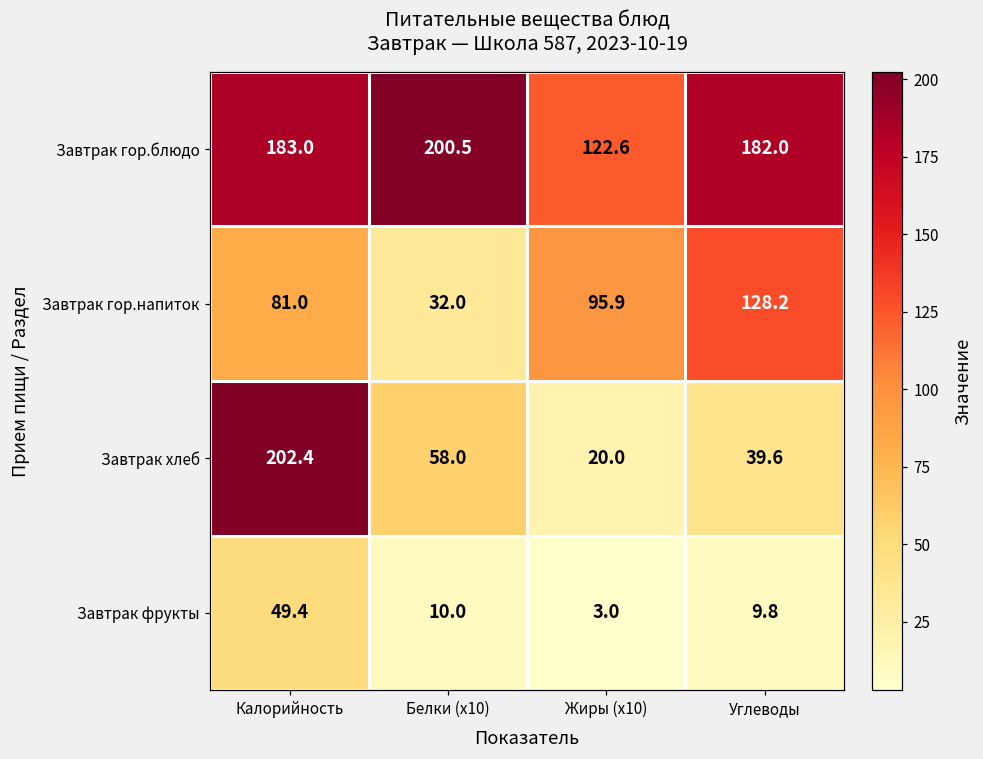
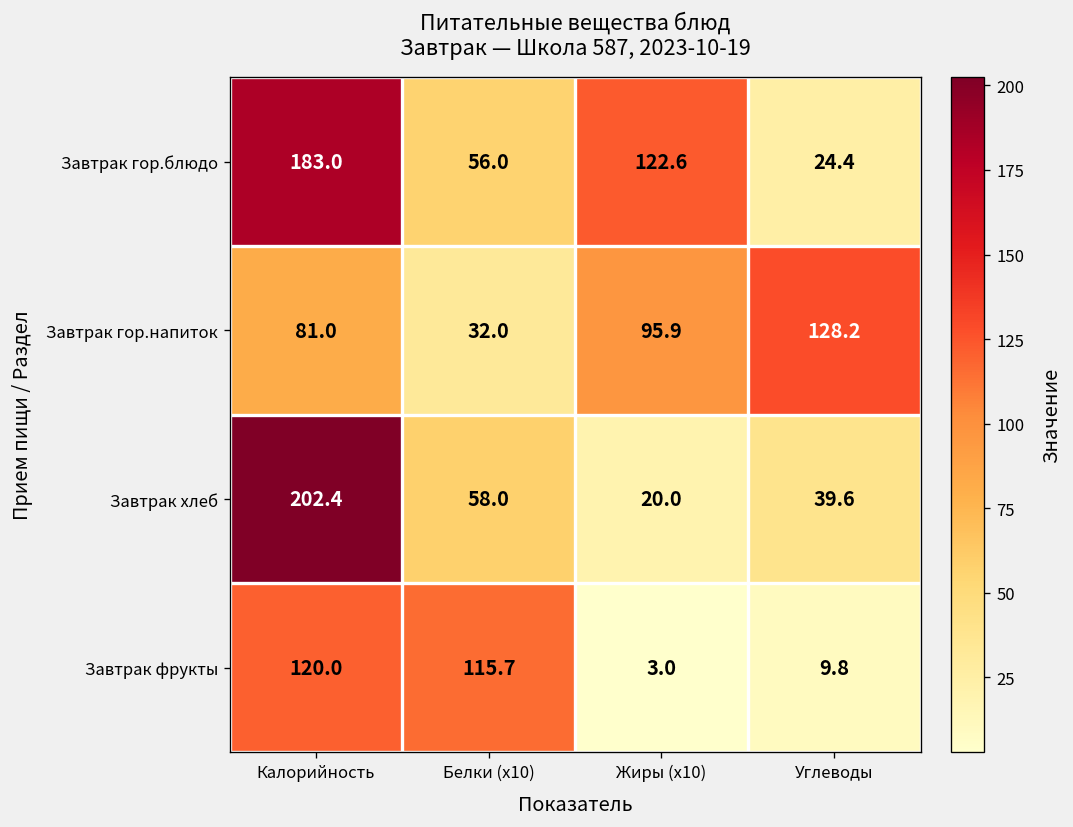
Завтрак гор.блюдо, Белки (x10): 200.5 -> 56.0
Завтрак гор.блюдо, Углеводы: 182.0 -> 24.4
Завтрак фрукты, Калорийность: 49.4 -> 120.0
Завтрак фрукты, Белки (x10): 10.0 -> 115.7
